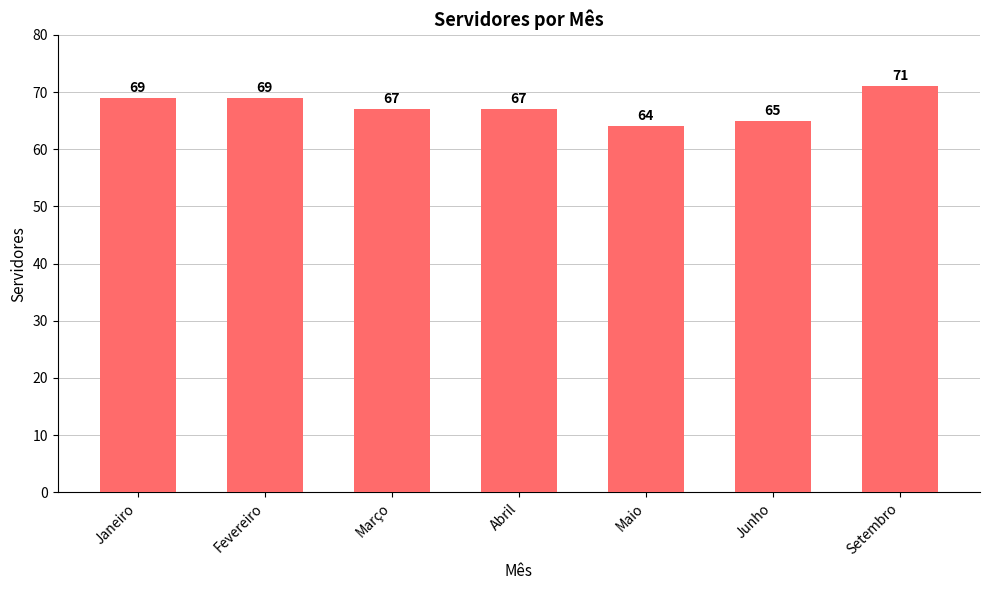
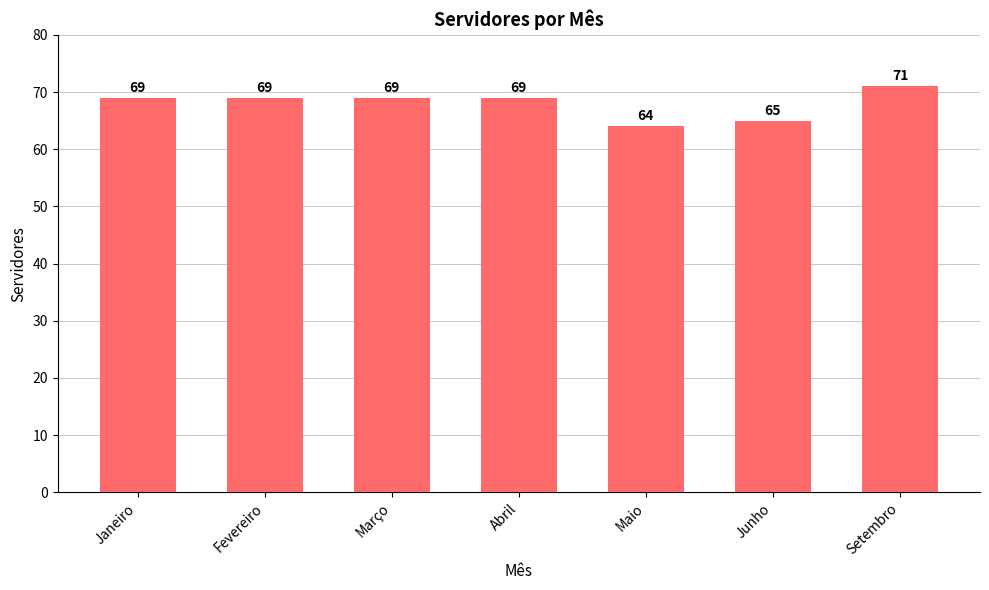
Março: 67 -> 69
Abril: 67 -> 69
